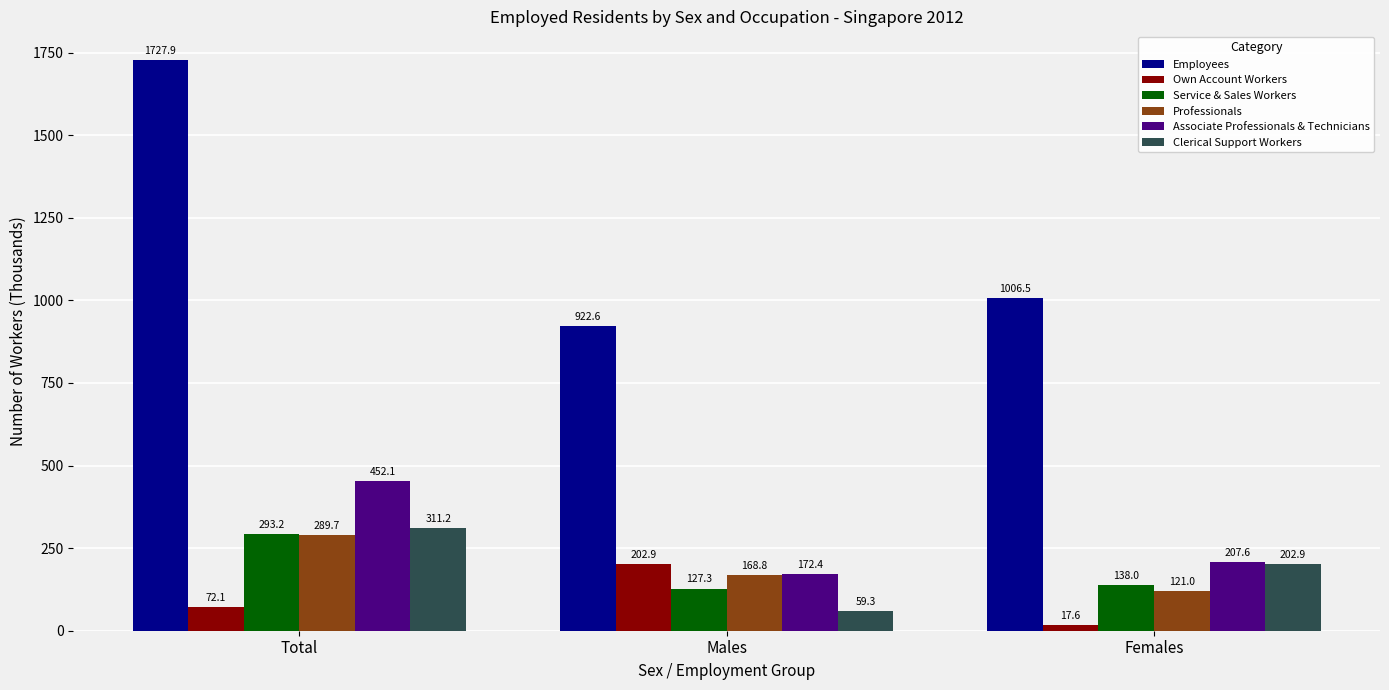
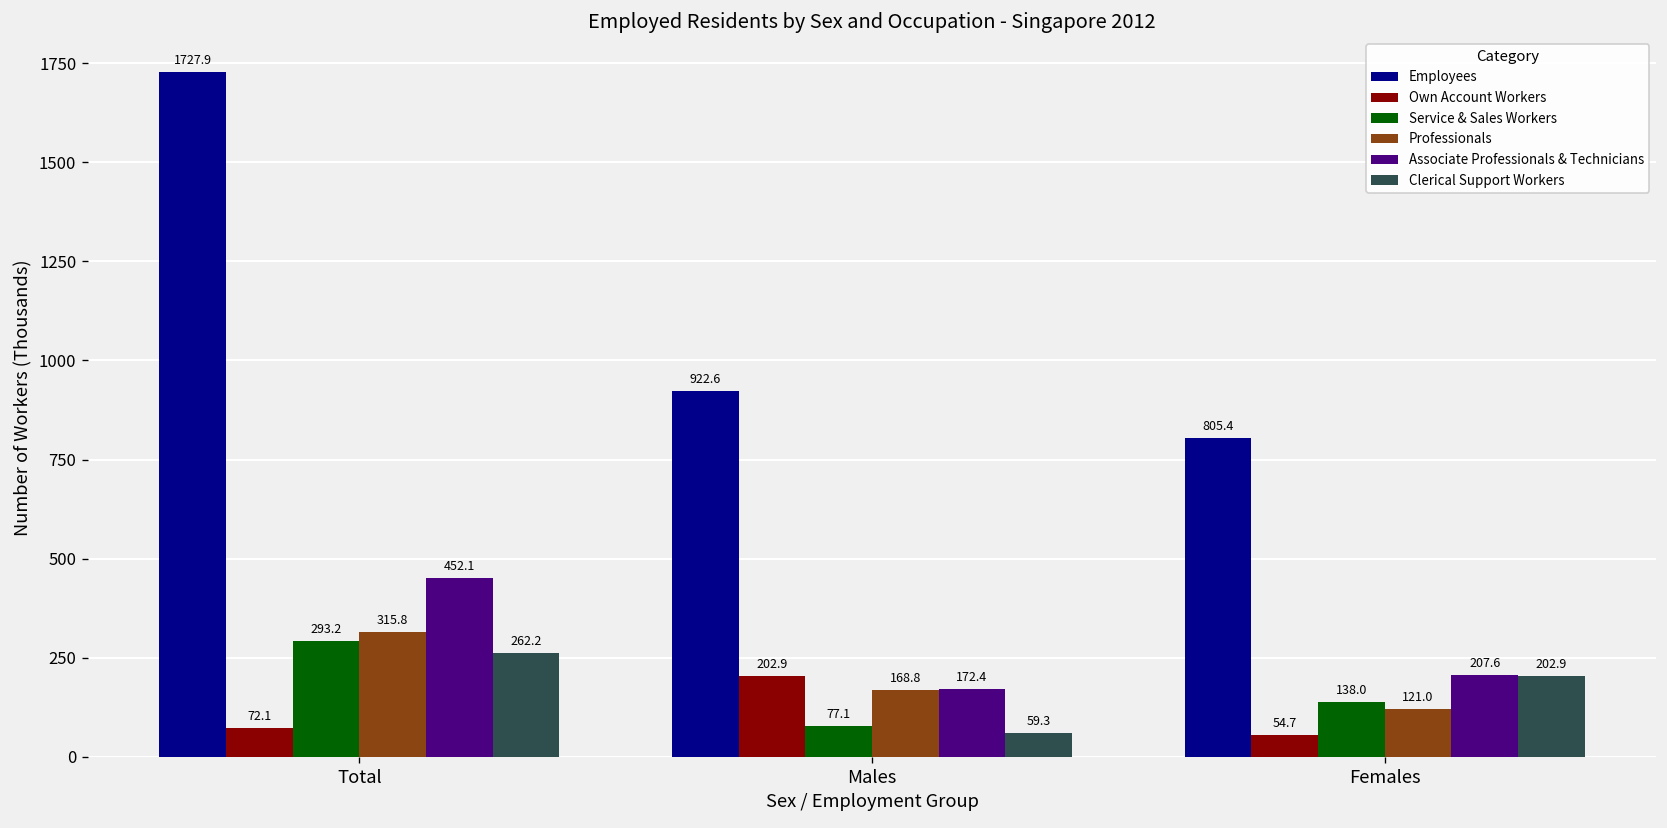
Professionals, Total: 289.7 -> 315.8
Clerical Support Workers, Total: 311.2 -> 262.2
Service & Sales Workers, Males: 127.3 -> 77.1
Employees, Females: 1006.5 -> 805.4
Own Account Workers, Females: 17.6 -> 54.7
